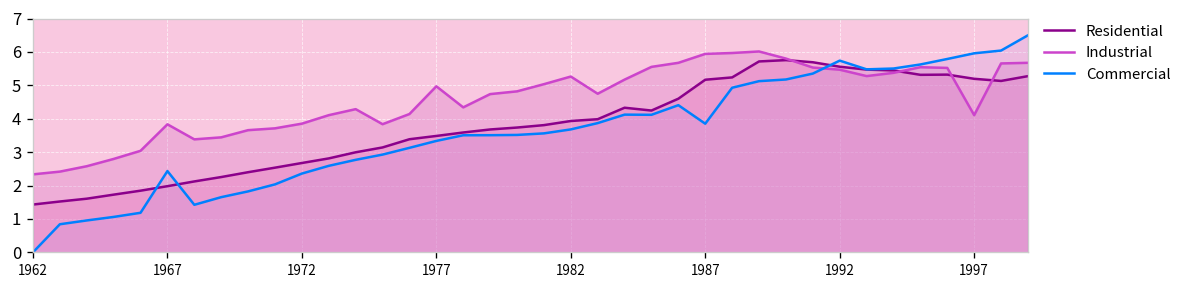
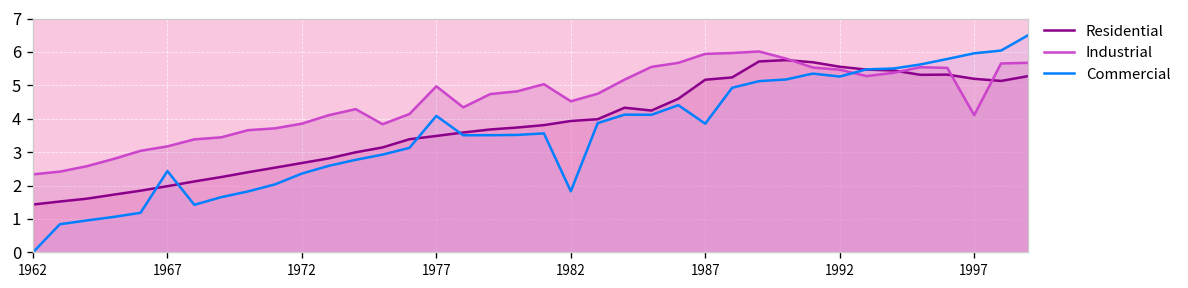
Industrial, 1967: 3.8 -> 3.2
Commercial, 1977: 3.3 -> 4.1
Industrial, 1982: 5.3 -> 4.5
Commercial, 1982: 3.7 -> 1.8
Commercial, 1992: 5.7 -> 5.3
